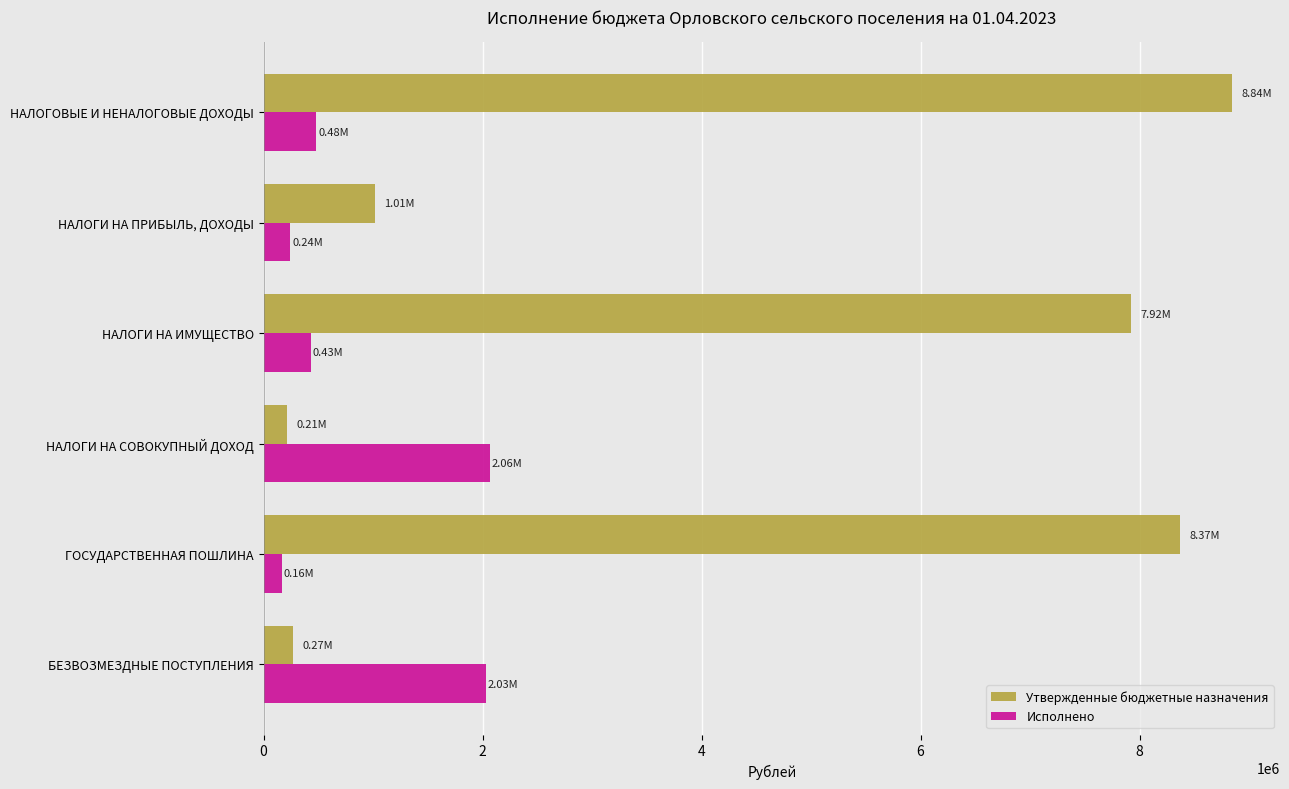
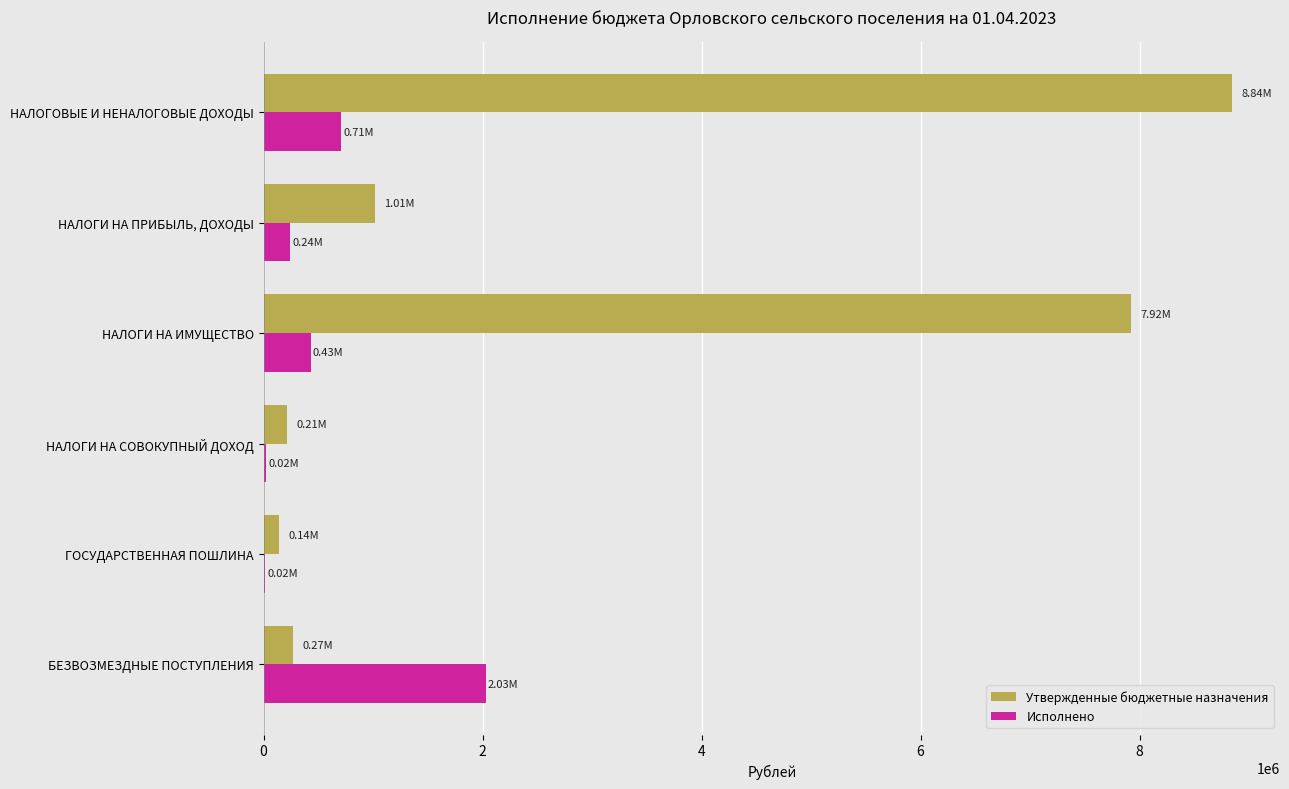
Исполнено, НАЛОГОВЫЕ И НЕНАЛОГОВЫЕ ДОХОДЫ: 0.48M -> 0.71M
Исполнено, НАЛОГИ НА СОВОКУПНЫЙ ДОХОД: 2.06M -> 0.02M
Утвержденные бюджетные назначения, ГОСУДАРСТВЕННАЯ ПОШЛИНА: 8.37M -> 0.14M
Исполнено, ГОСУДАРСТВЕННАЯ ПОШЛИНА: 0.16M -> 0.02M
